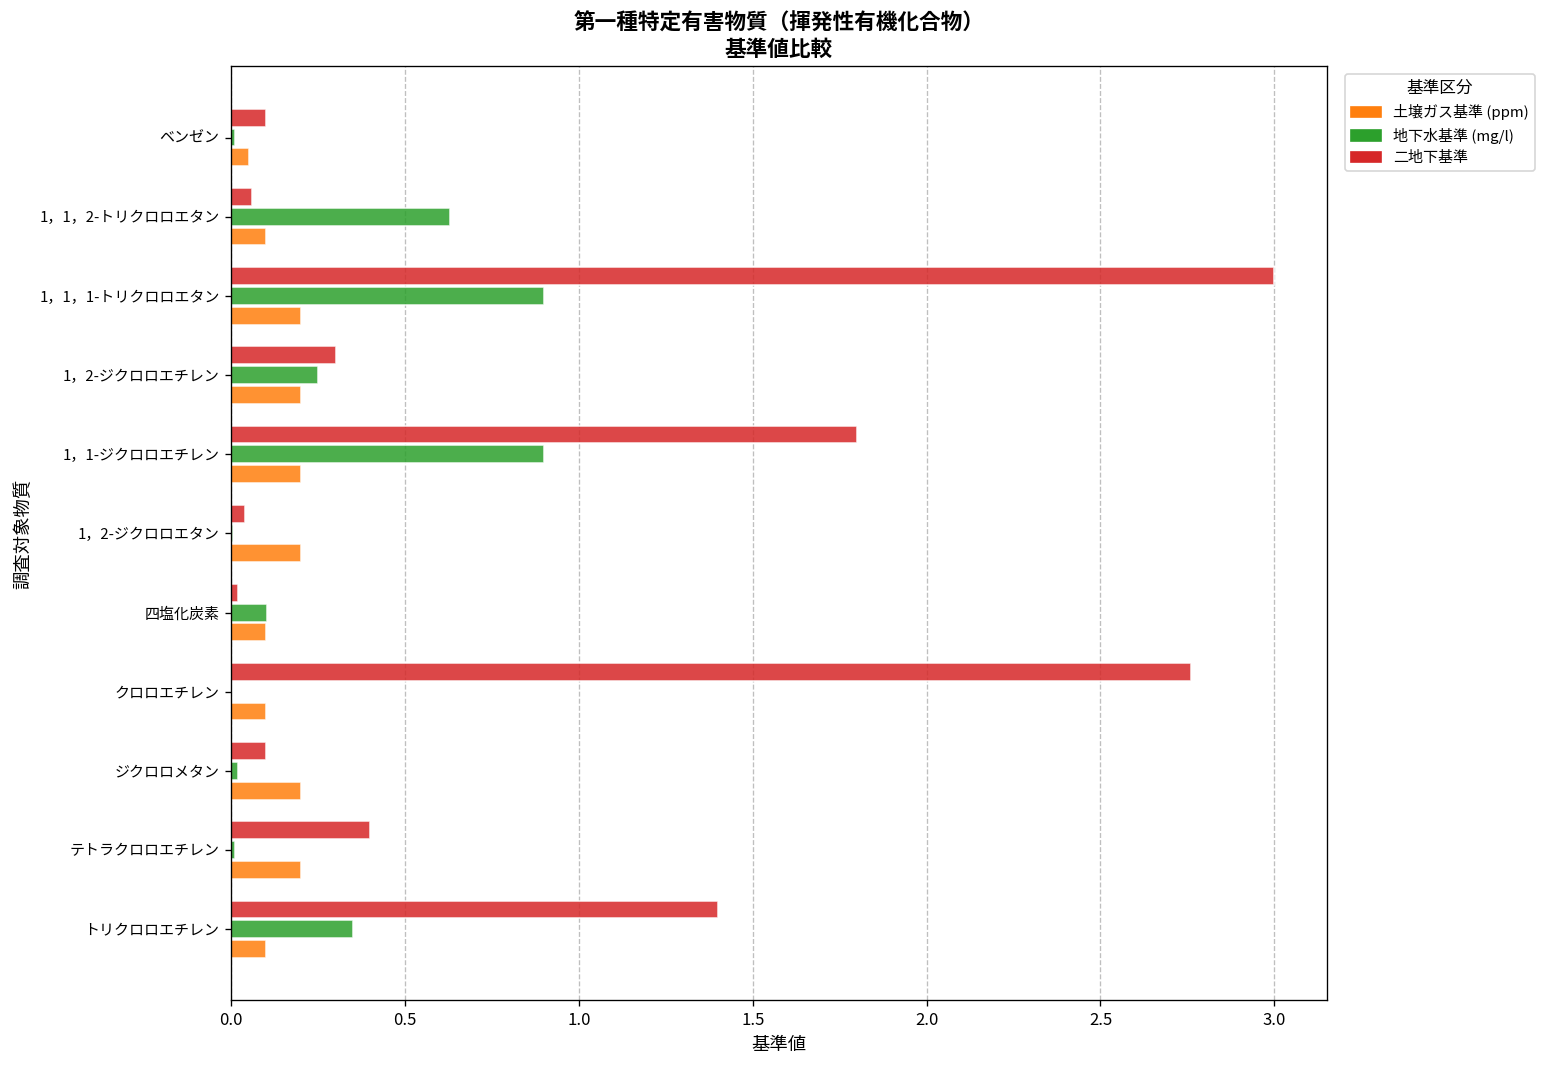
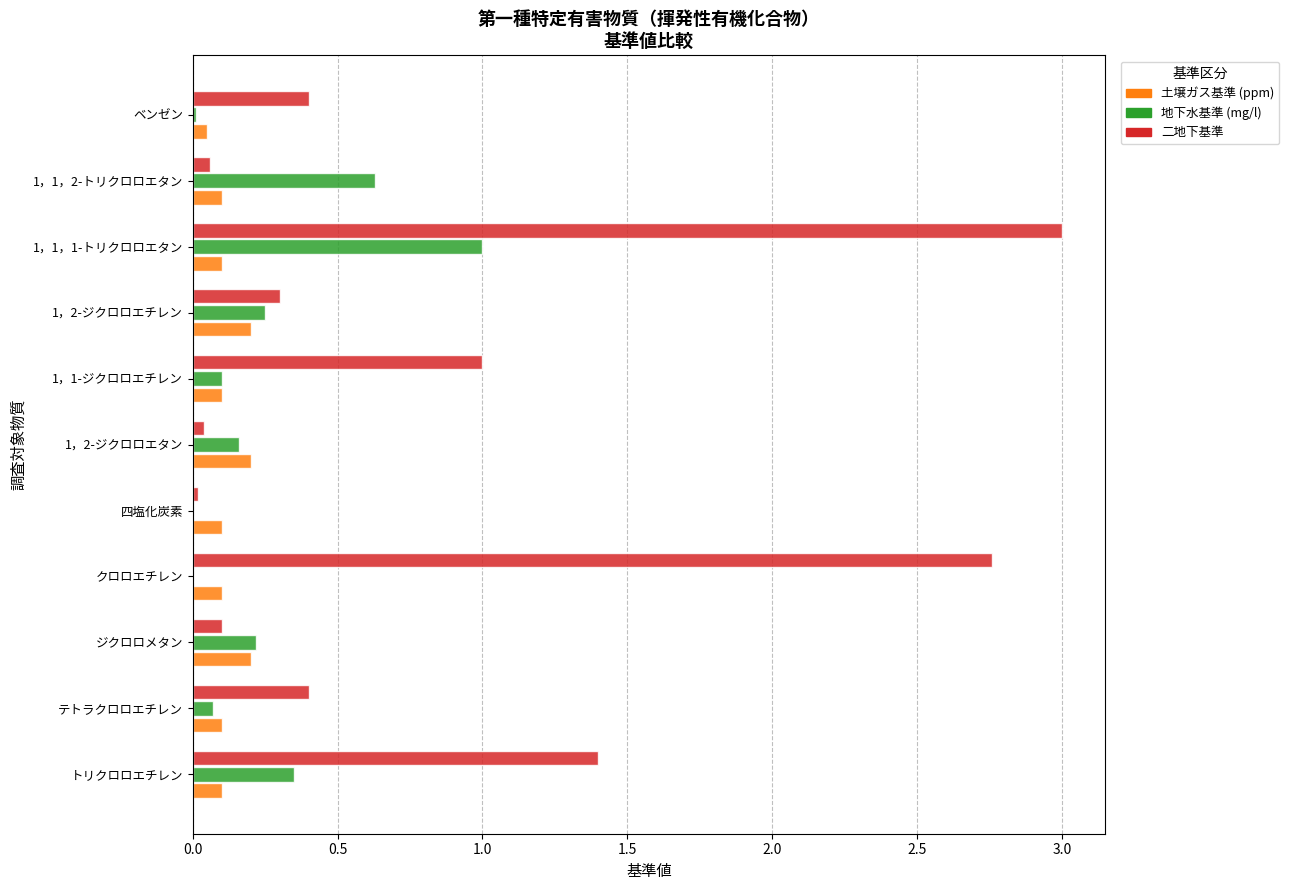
二地下基準, ベンゼン: 0.1 -> 0.4
地下水基準 (mg/l), 1，1，1-トリクロロエタン: 0.9 -> 1.0
土壌ガス基準 (ppm), 1，1，1-トリクロロエタン: 0.2 -> 0.1
二地下基準, 1，1-ジクロロエチレン: 1.8 -> 1.0
地下水基準 (mg/l), 1，1-ジクロロエチレン: 0.9 -> 0.1
土壌ガス基準 (ppm), 1，1-ジクロロエチレン: 0.2 -> 0.1
地下水基準 (mg/l), 1，2-ジクロロエタン: 0.00 -> 0.16
地下水基準 (mg/l), 四塩化炭素: 0.10 -> 0.00
地下水基準 (mg/l), ジクロロメタン: 0.02 -> 0.22
地下水基準 (mg/l), テトラクロロエチレン: 0.01 -> 0.07
土壌ガス基準 (ppm), テトラクロロエチレン: 0.2 -> 0.1
